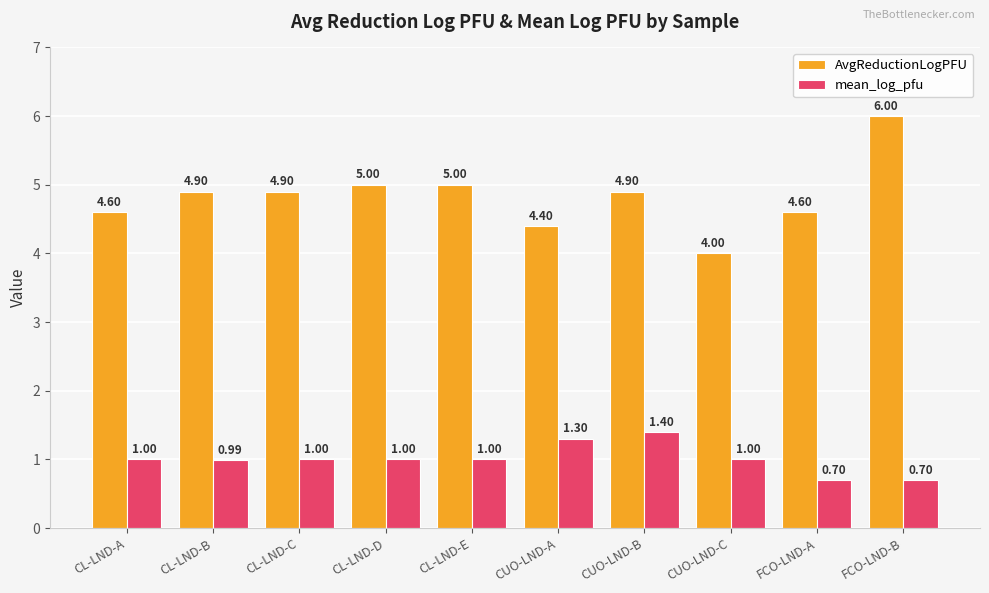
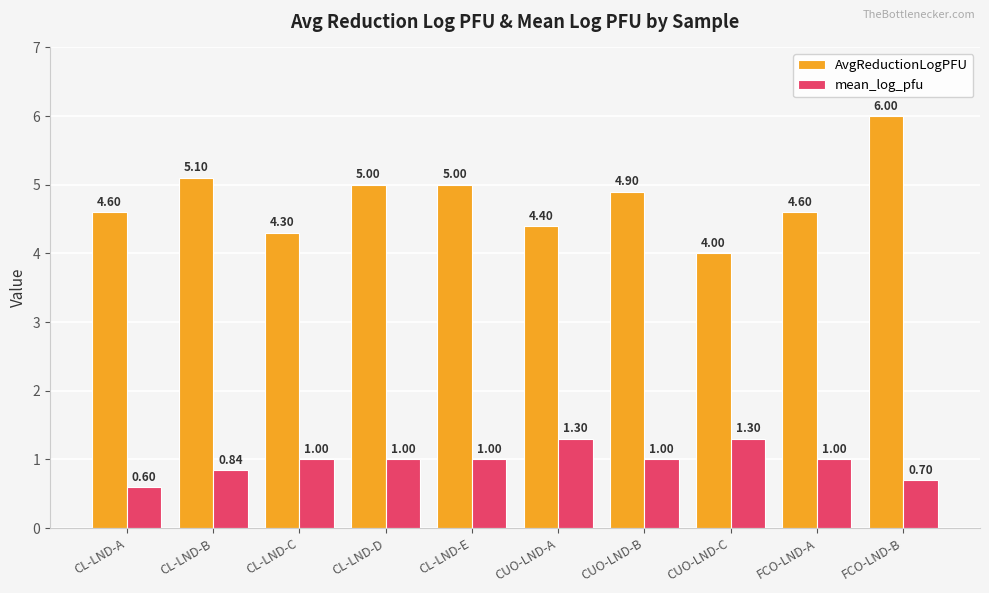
mean_log_pfu, CL-LND-A: 1.00 -> 0.60
AvgReductionLogPFU, CL-LND-B: 4.90 -> 5.10
mean_log_pfu, CL-LND-B: 0.99 -> 0.84
AvgReductionLogPFU, CL-LND-C: 4.90 -> 4.30
mean_log_pfu, CUO-LND-B: 1.40 -> 1.00
mean_log_pfu, CUO-LND-C: 1.00 -> 1.30
mean_log_pfu, FCO-LND-A: 0.70 -> 1.00
